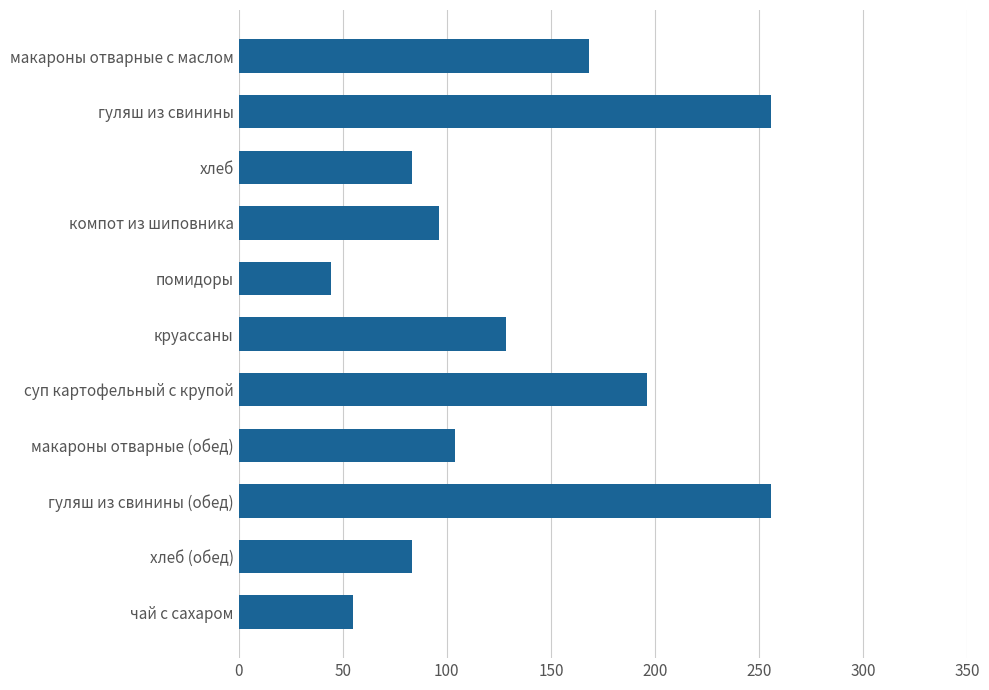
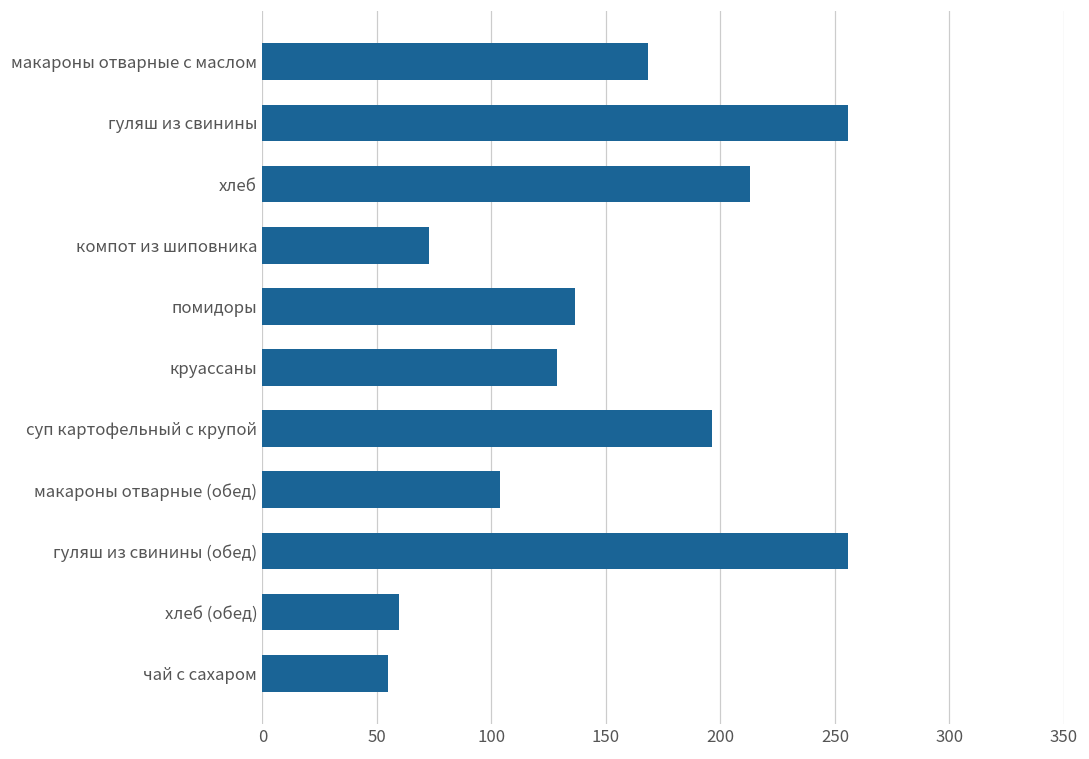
хлеб: 83 -> 213
компот из шиповника: 96 -> 73
помидоры: 44 -> 137
хлеб (обед): 83 -> 60
